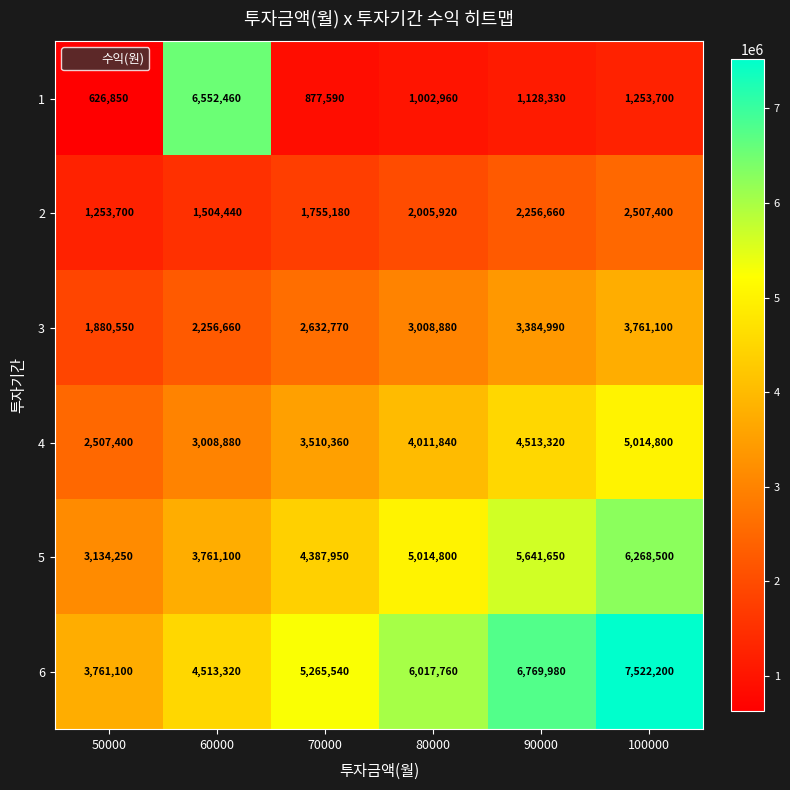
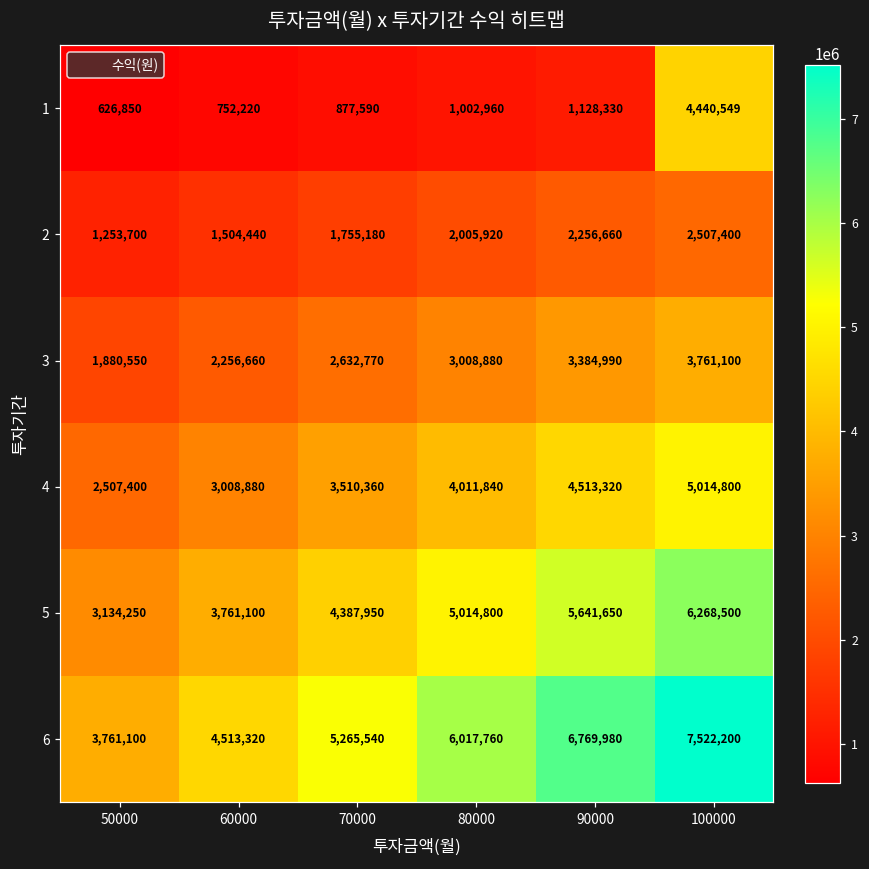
1, 60000: 6,552,460 -> 752,220
1, 100000: 1,253,700 -> 4,440,549
